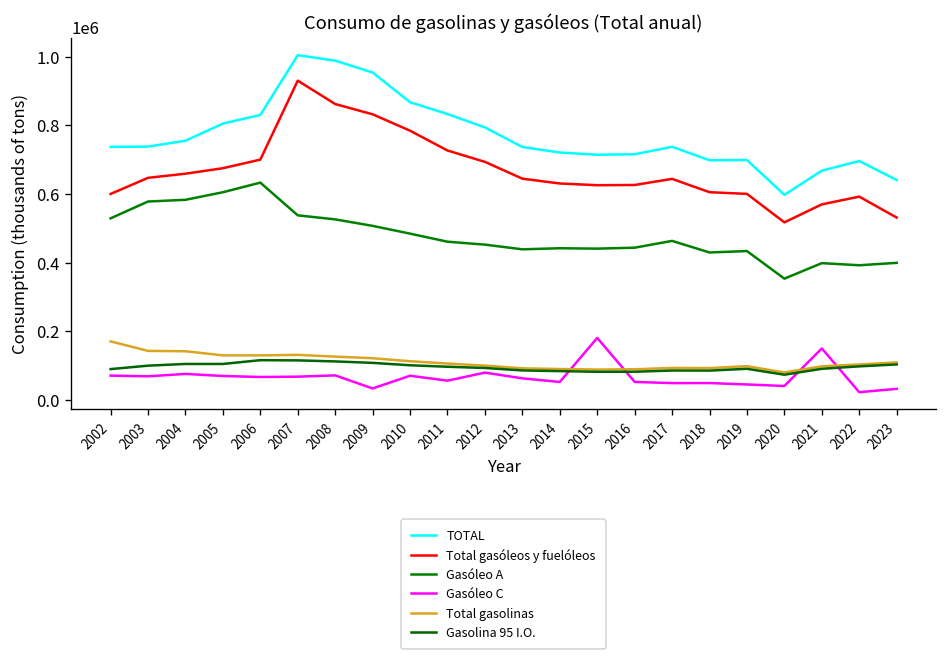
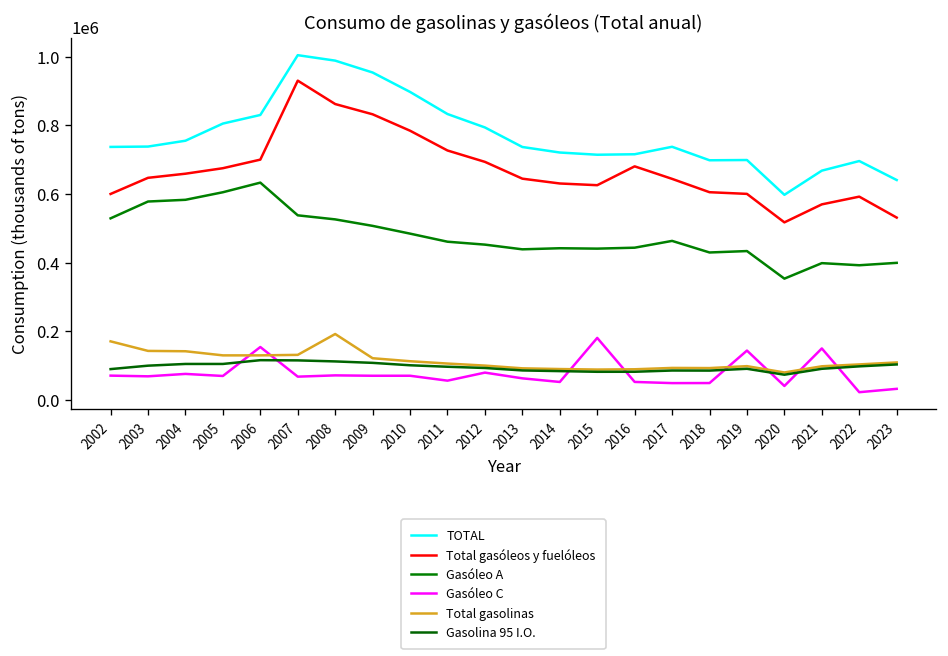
Gasóleo C, 2006: 70000 -> 150000
Total gasolinas, 2008: 130000 -> 190000
Gasóleo C, 2009: 30000 -> 70000
TOTAL, 2010: 870000 -> 900000
Total gasóleos y fuelóleos, 2016: 630000 -> 680000
Gasóleo C, 2019: 50000 -> 140000
